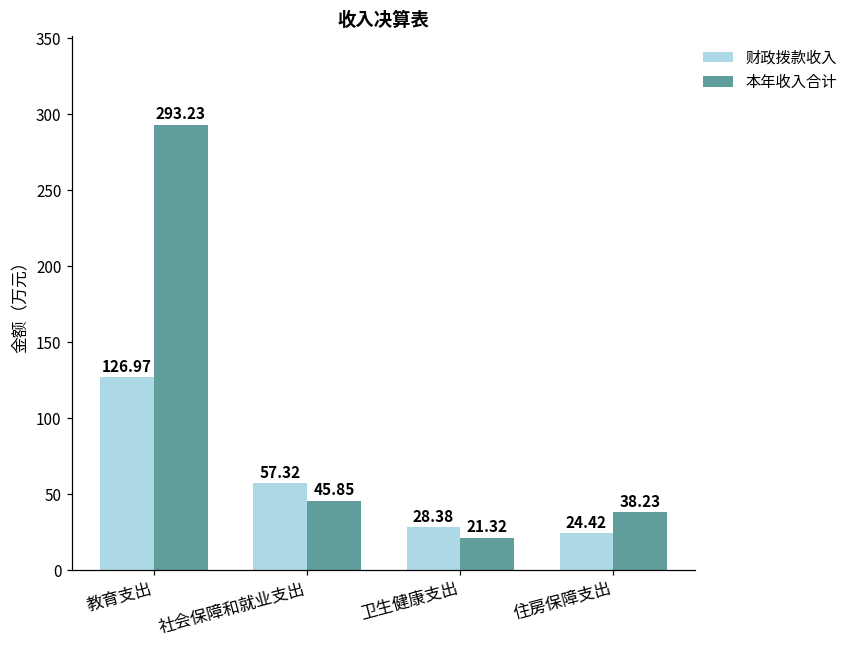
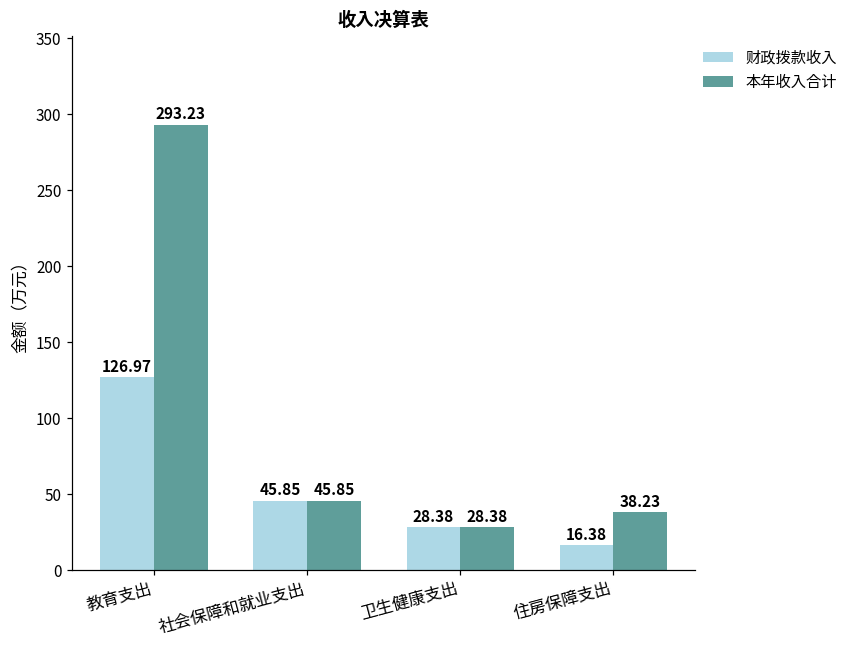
财政拨款收入, 社会保障和就业支出: 57.32 -> 45.85
本年收入合计, 卫生健康支出: 21.32 -> 28.38
财政拨款收入, 住房保障支出: 24.42 -> 16.38
